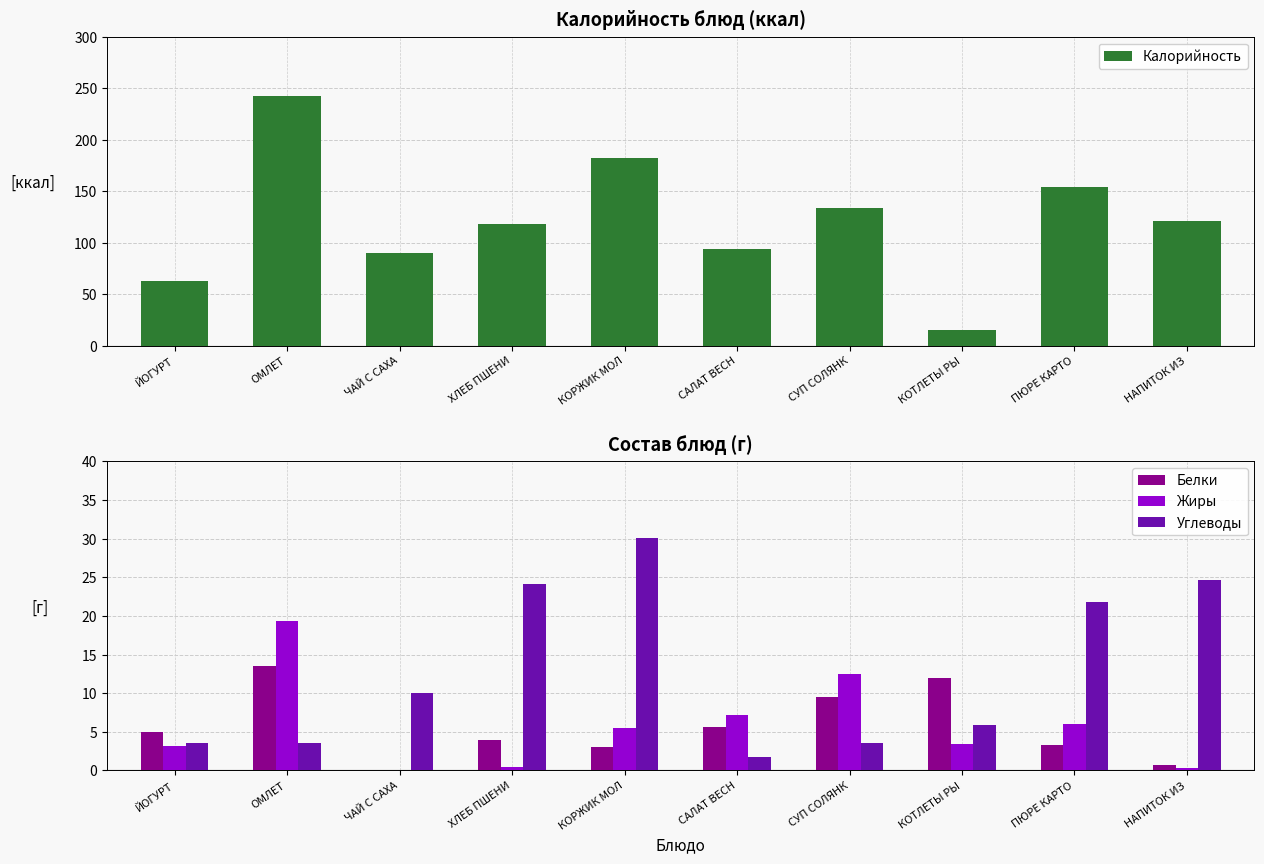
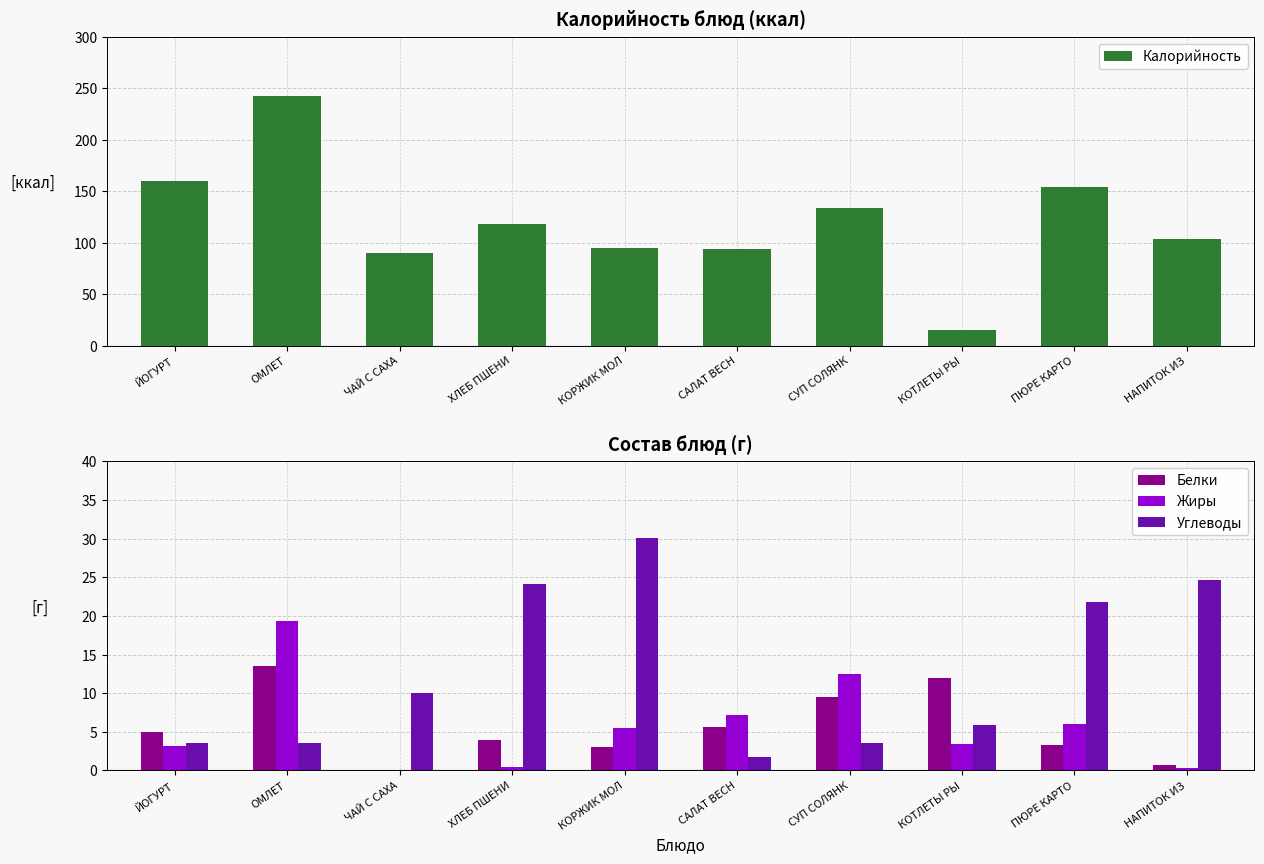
Калорийность блюд (ккал), ЙОГУРТ: 63 -> 160
Калорийность блюд (ккал), КОРЖИК МОЛ: 182 -> 95
Калорийность блюд (ккал), НАПИТОК ИЗ: 121 -> 104
